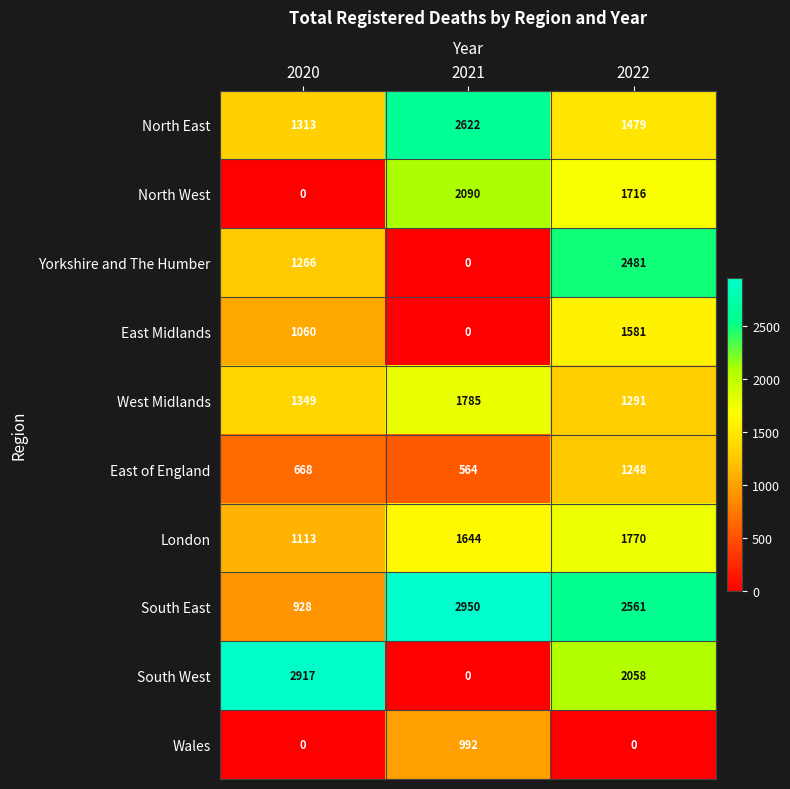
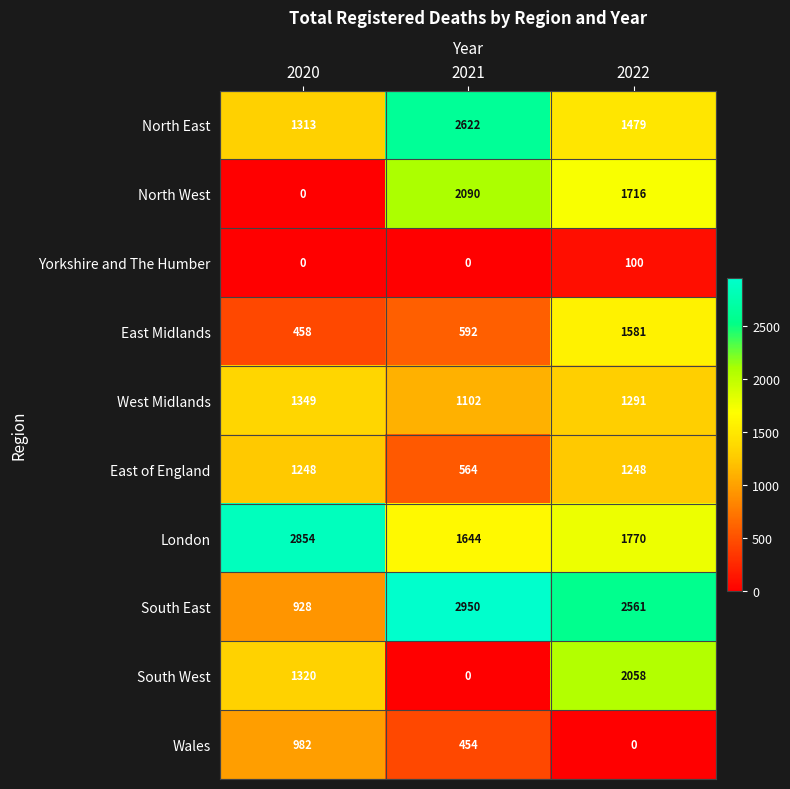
Yorkshire and The Humber, 2020: 1266 -> 0
Yorkshire and The Humber, 2022: 2481 -> 100
East Midlands, 2020: 1060 -> 458
East Midlands, 2021: 0 -> 592
West Midlands, 2021: 1785 -> 1102
East of England, 2020: 668 -> 1248
London, 2020: 1113 -> 2854
South West, 2020: 2917 -> 1320
Wales, 2020: 0 -> 982
Wales, 2021: 992 -> 454
